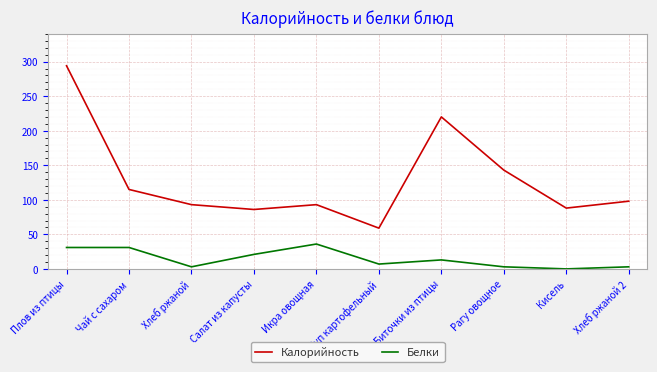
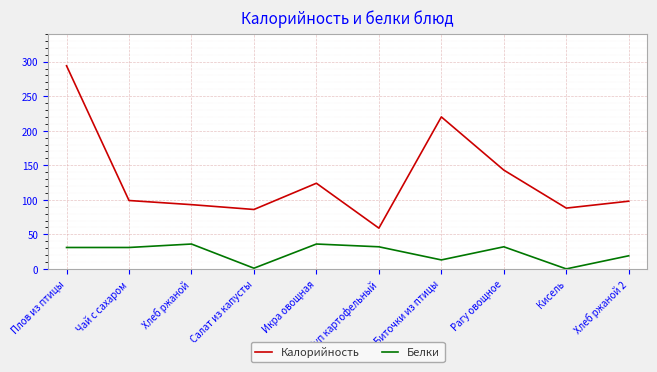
Калорийность, Чай с сахаром: 120 -> 100
Белки, Хлеб ржаной: 0 -> 40
Белки, Салат из капусты: 20 -> 0
Калорийность, Икра овощная: 90 -> 120
Белки, Суп картофельный: 10 -> 30
Белки, Рагу овощное: 0 -> 30
Белки, Хлеб ржаной 2: 0 -> 20
